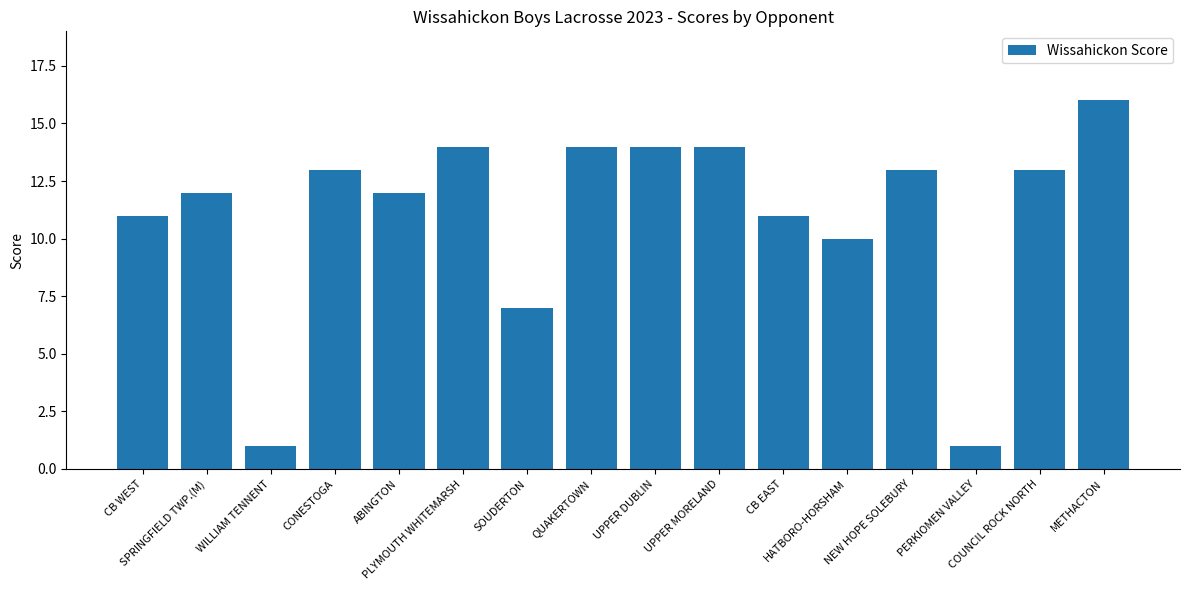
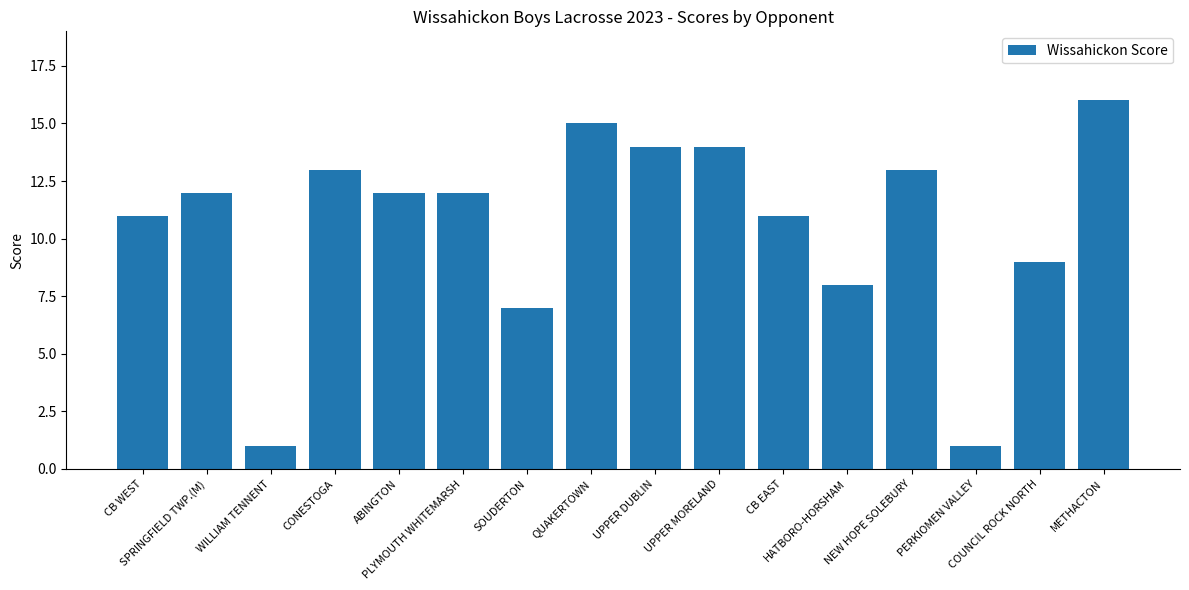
PLYMOUTH WHITEMARSH: 14 -> 12
QUAKERTOWN: 14 -> 15
HATBORO-HORSHAM: 10 -> 8
COUNCIL ROCK NORTH: 13 -> 9
